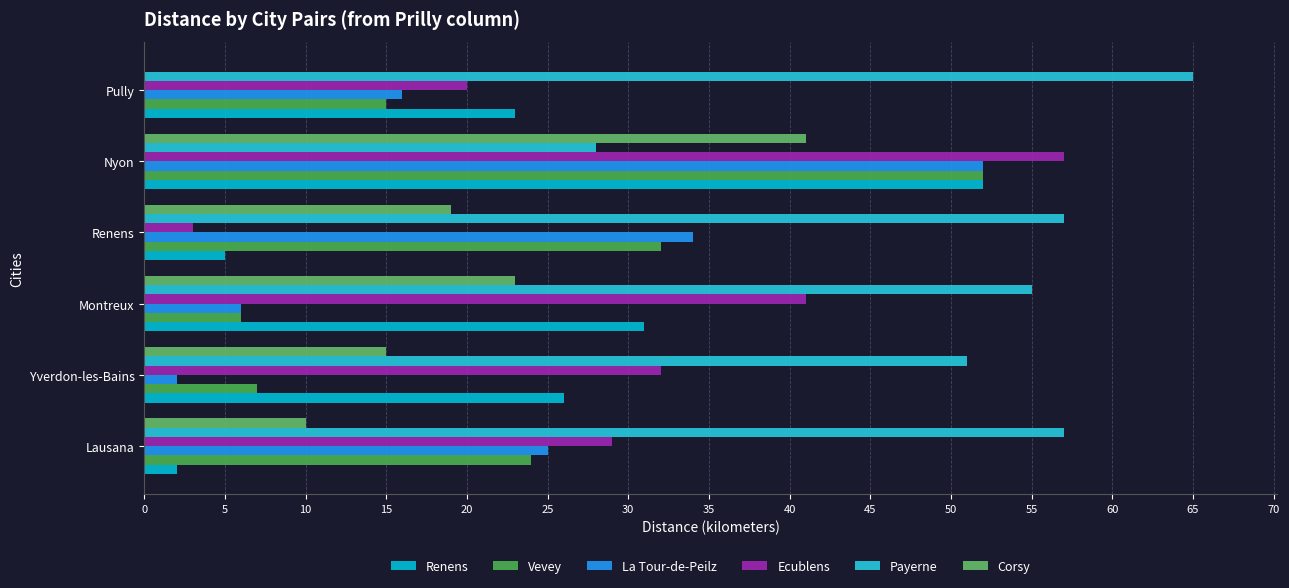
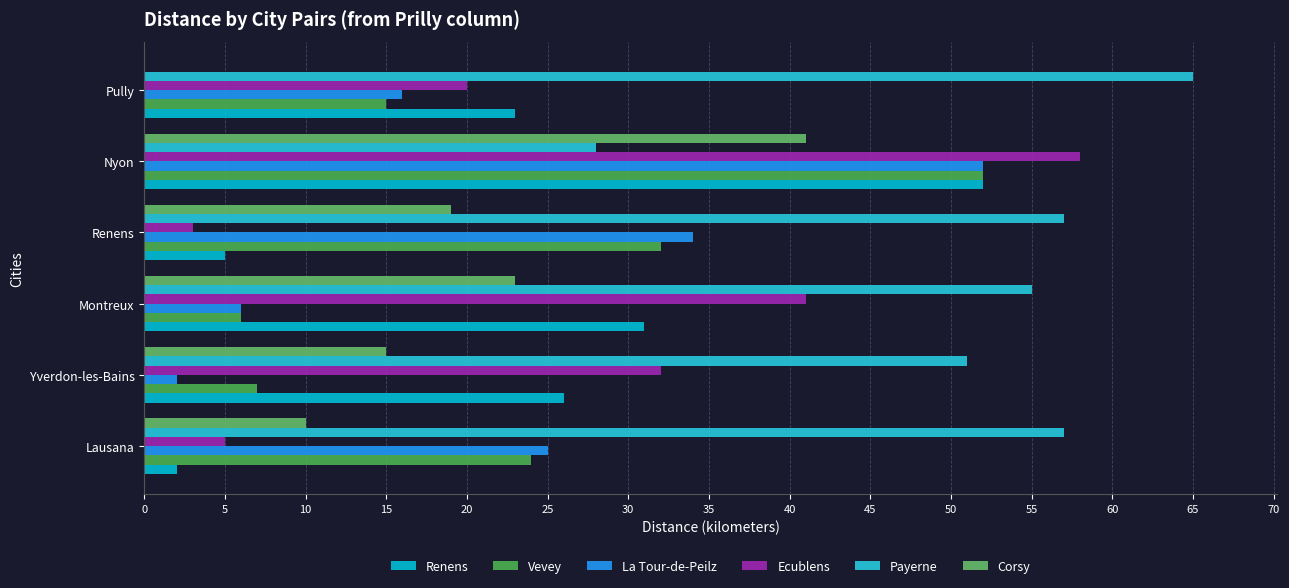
Ecublens, Nyon: 57 -> 58
Ecublens, Lausana: 29 -> 5
